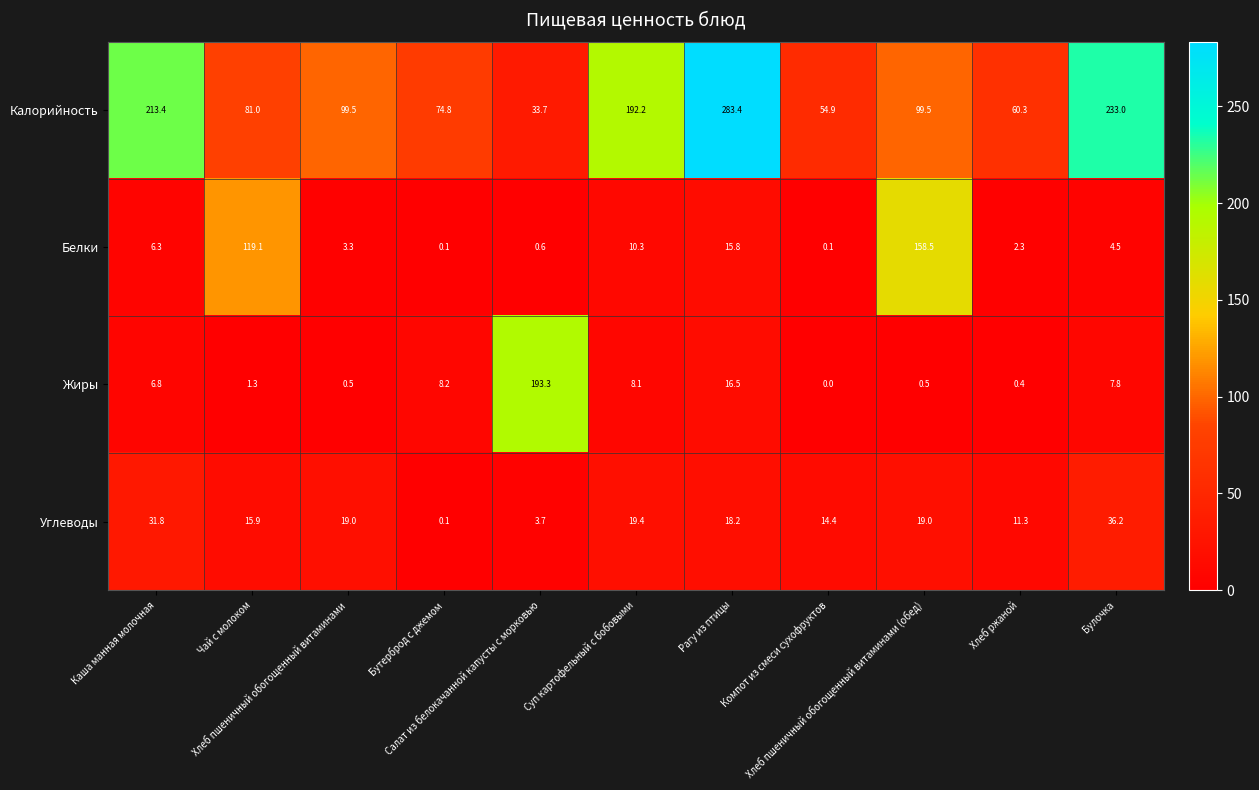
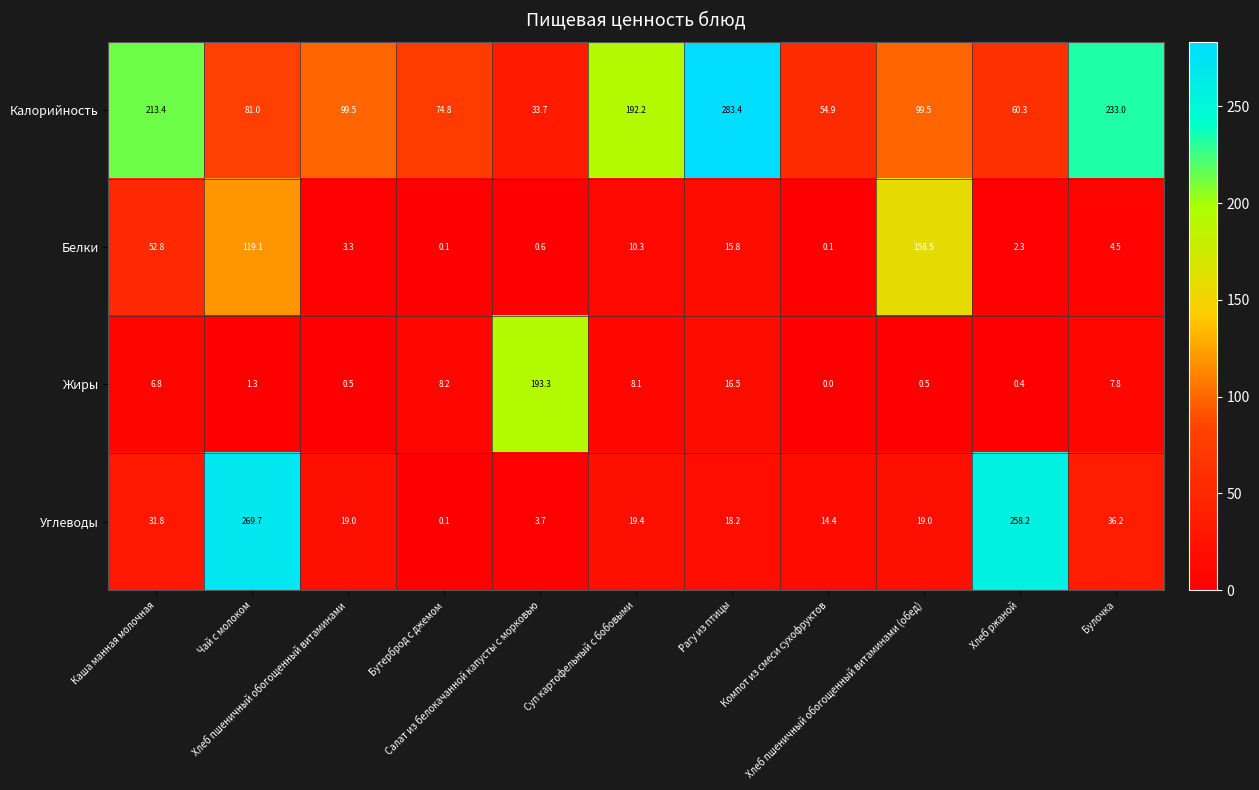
Белки, Каша манная молочная: 6.3 -> 52.8
Углеводы, Чай с молоком: 15.9 -> 269.7
Углеводы, Хлеб ржаной: 11.3 -> 258.2
